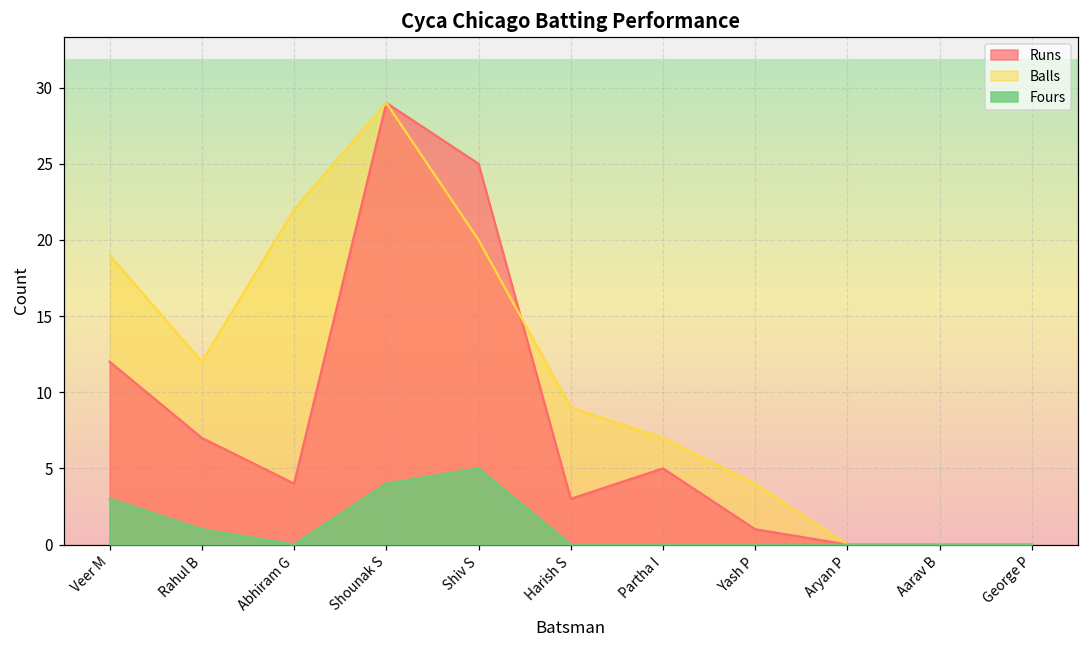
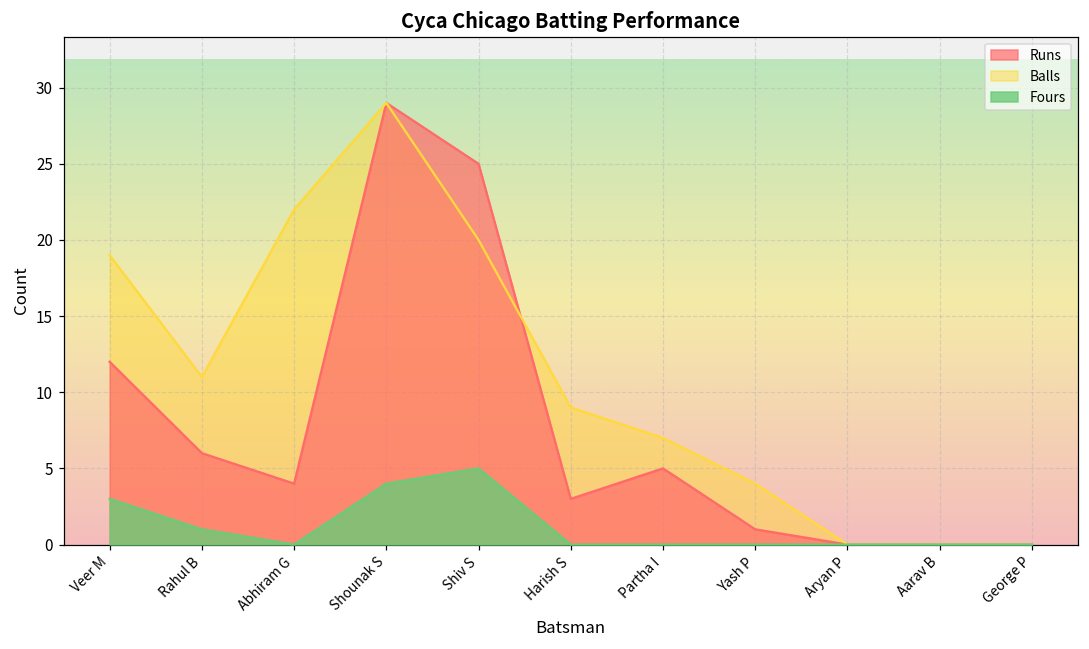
Runs, Rahul B: 7 -> 6
Balls, Rahul B: 12 -> 11
